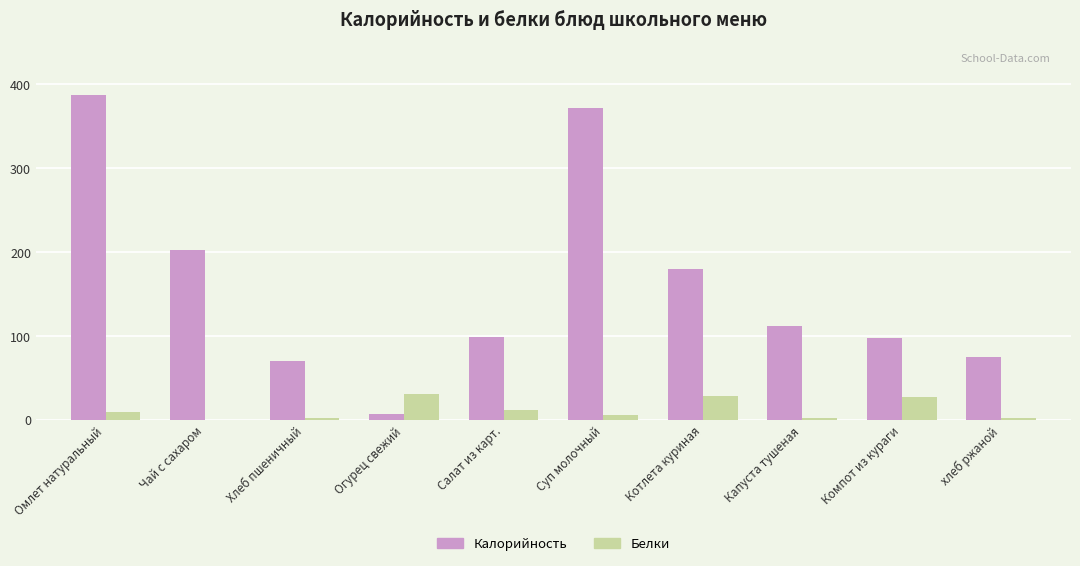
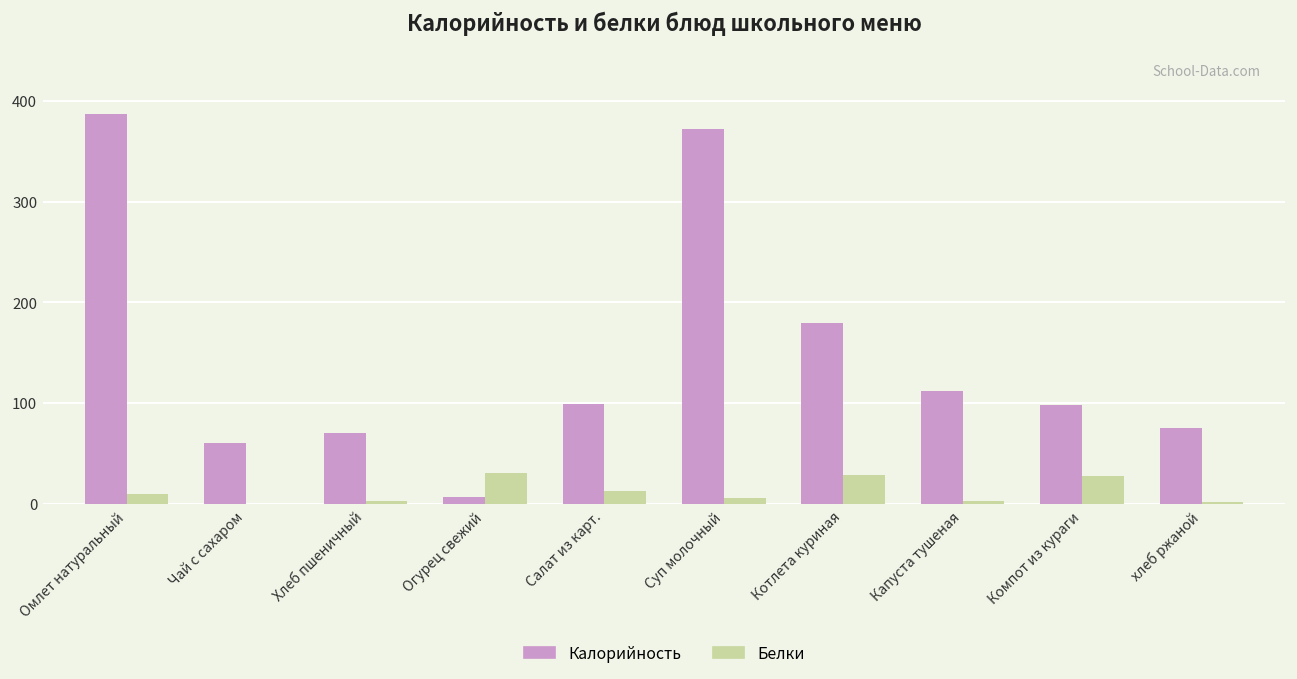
Калорийность, Чай с сахаром: 200 -> 60
